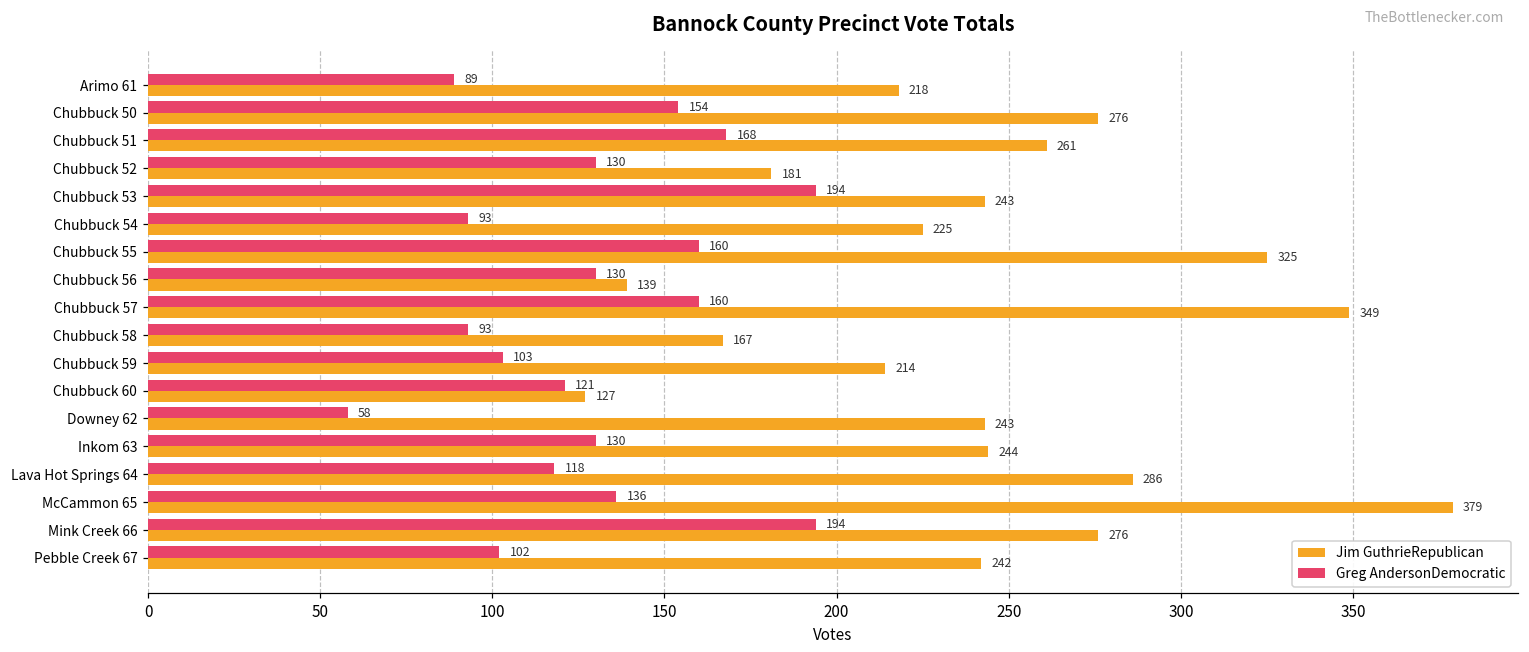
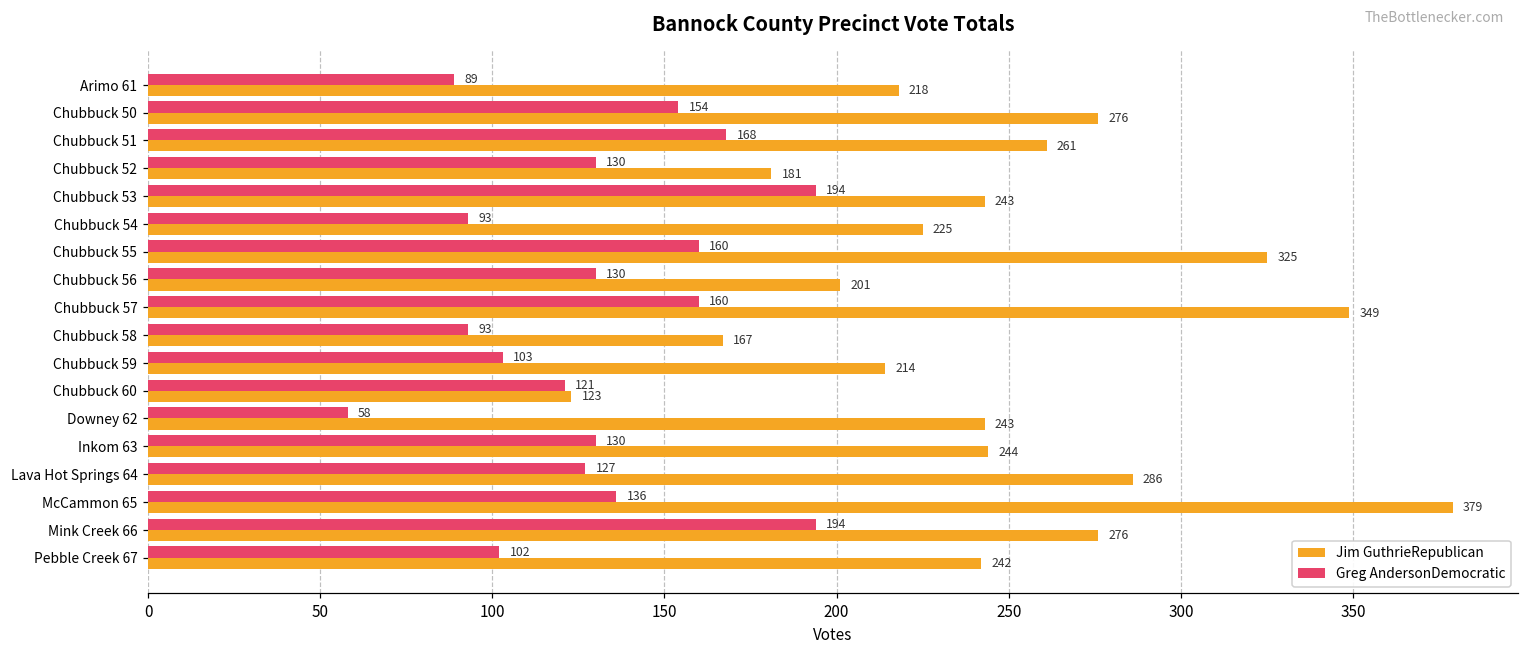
Jim GuthrieRepublican, Chubbuck 56: 139 -> 201
Jim GuthrieRepublican, Chubbuck 60: 127 -> 123
Greg AndersonDemocratic, Lava Hot Springs 64: 118 -> 127
